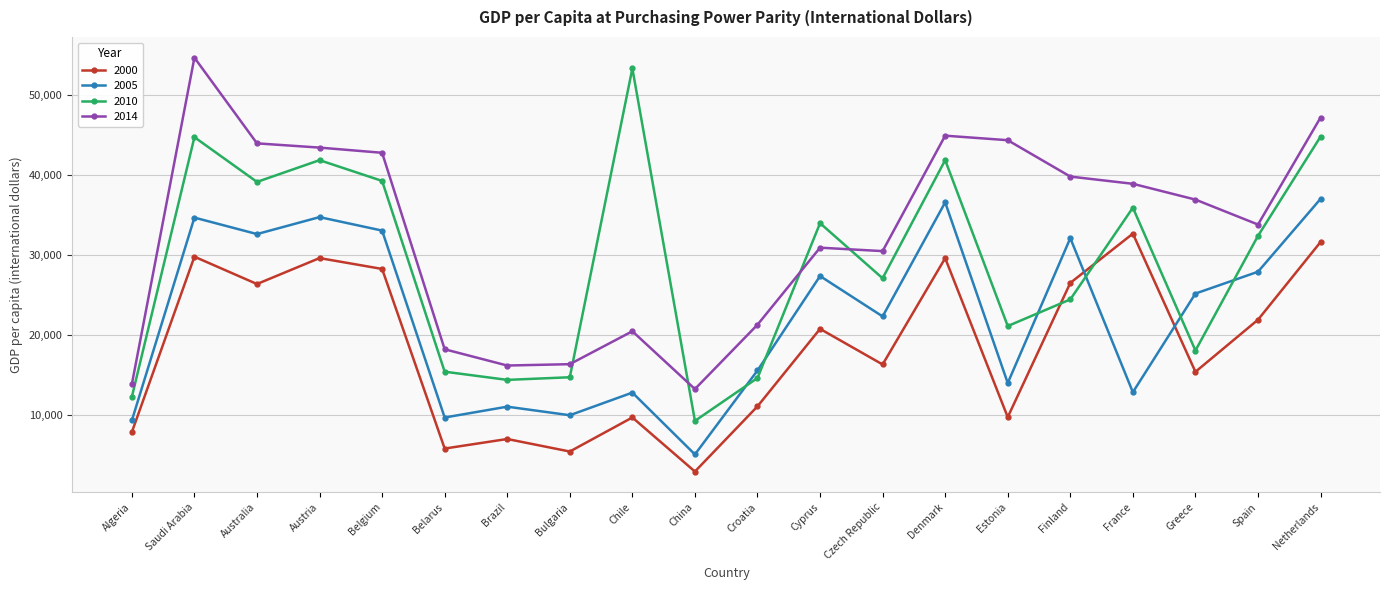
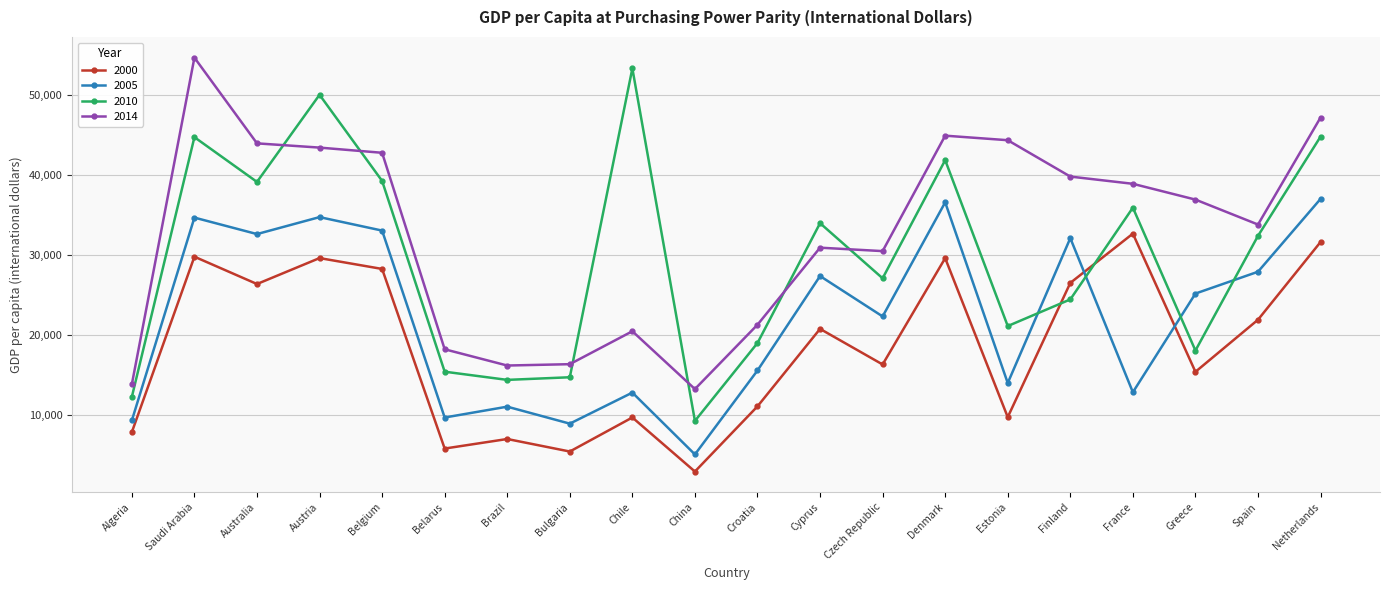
2010, Austria: 42,000 -> 50,000
2005, Bulgaria: 10,000 -> 9,000
2010, Croatia: 15,000 -> 19,000
